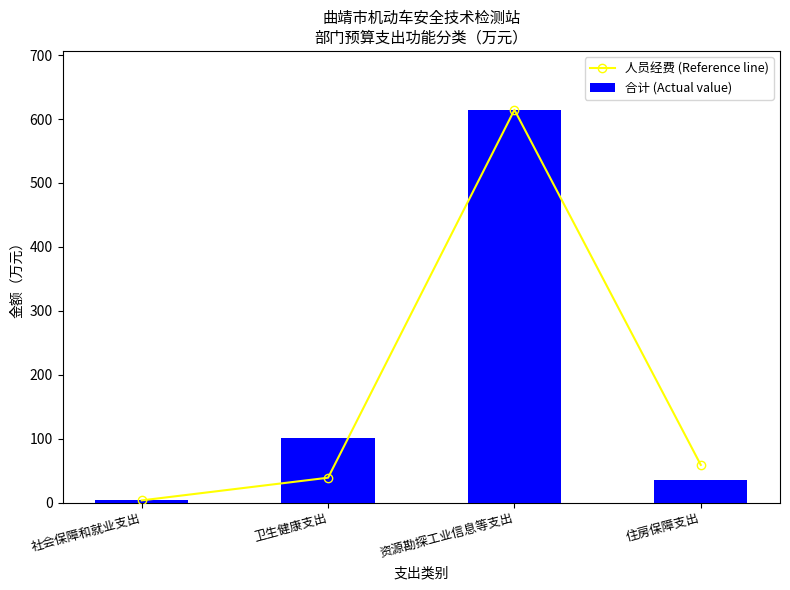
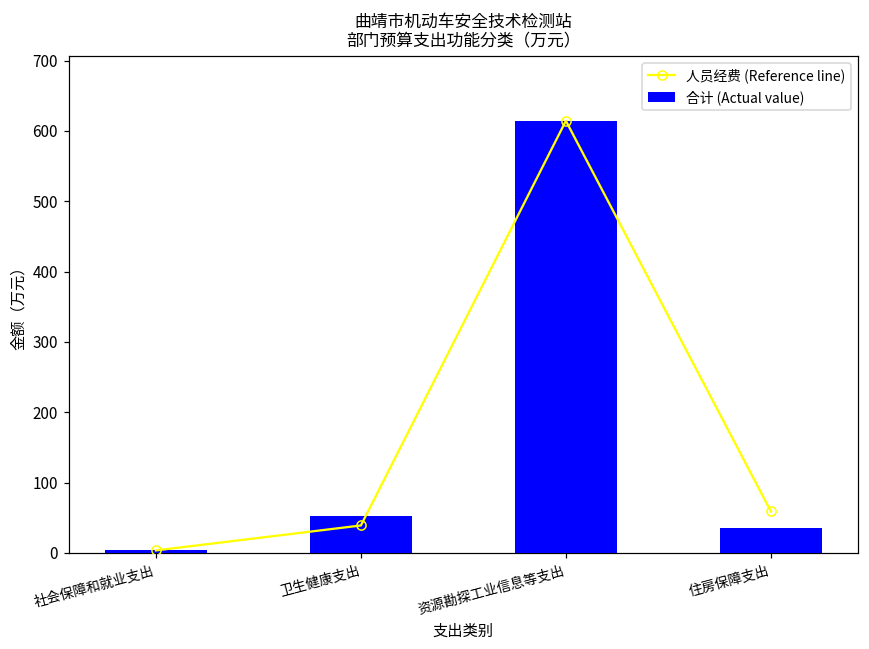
合计 (Actual value), 卫生健康支出: 100 -> 50
